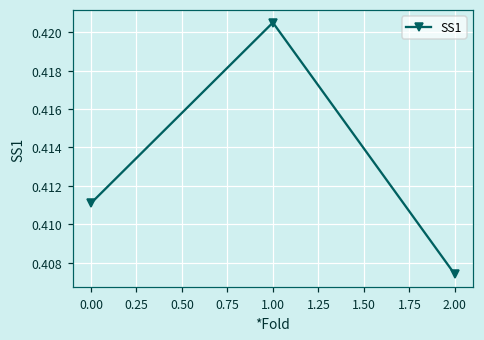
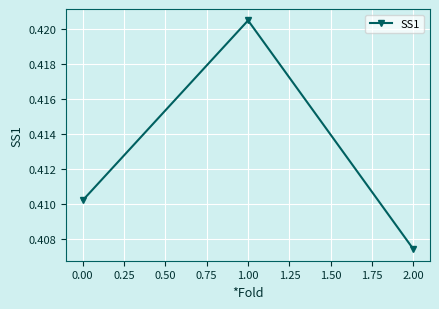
0.00: 0.4111 -> 0.4102
